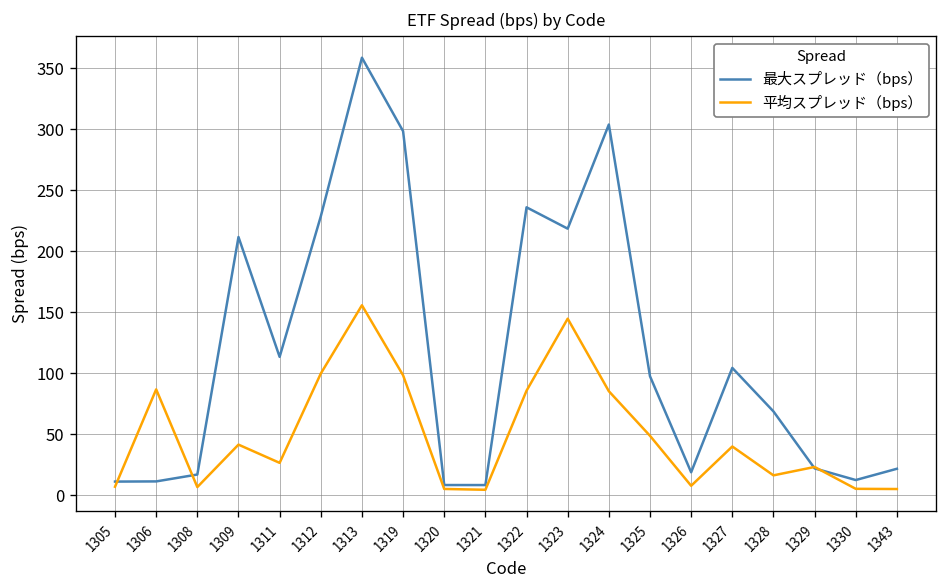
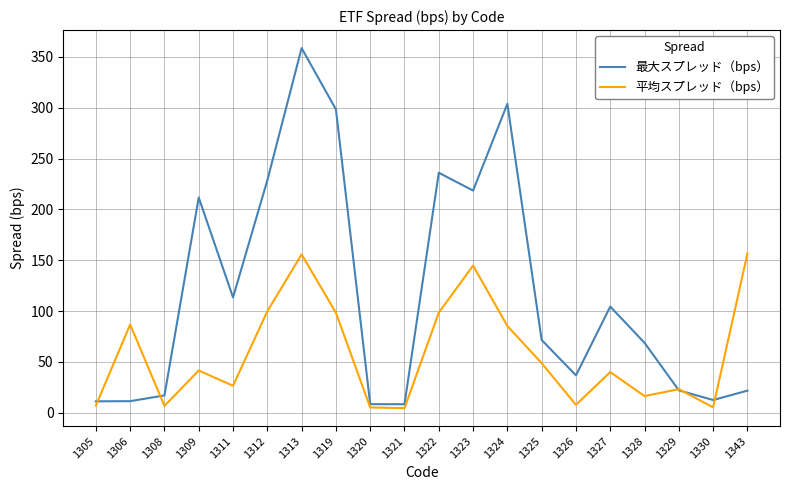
平均スプレッド（bps）, 1322: 86 -> 98
最大スプレッド（bps）, 1325: 98 -> 72
最大スプレッド（bps）, 1326: 19 -> 37
平均スプレッド（bps）, 1343: 5 -> 157
